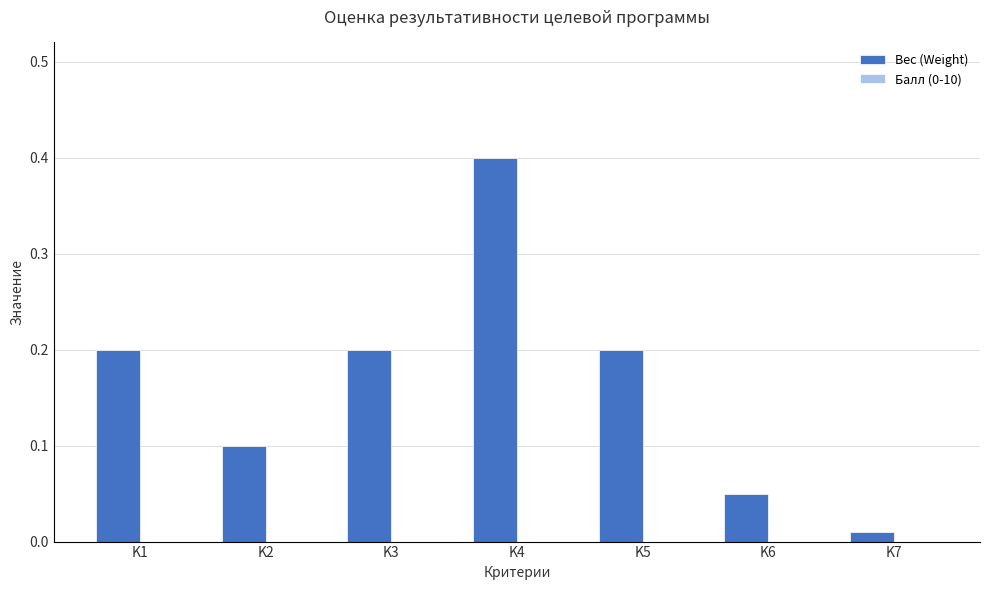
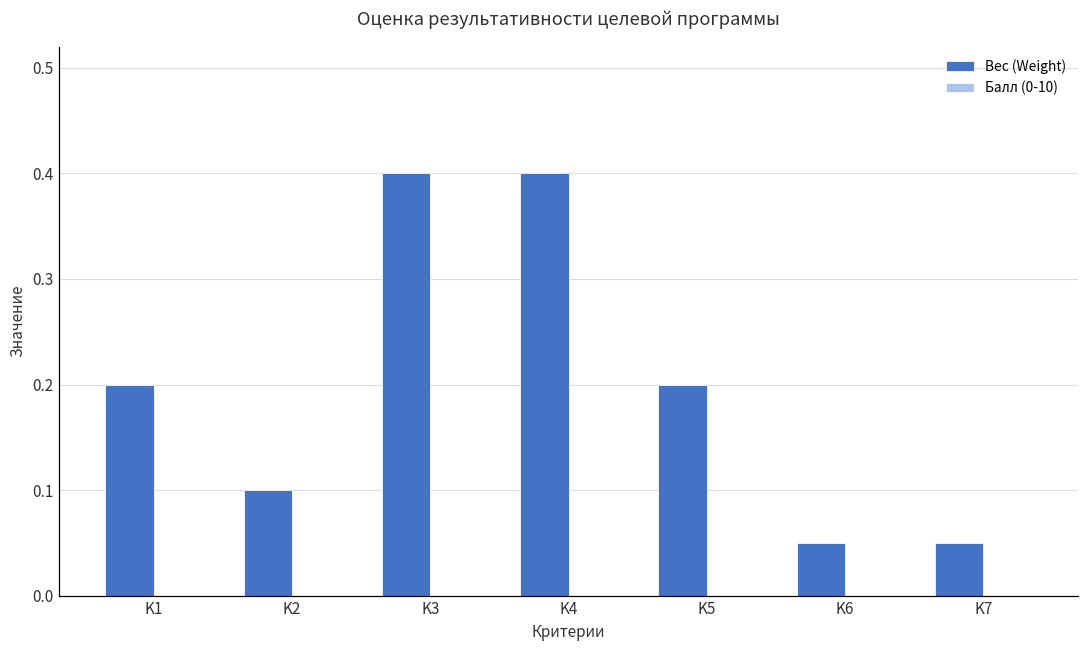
Вес (Weight), K3: 0.2 -> 0.4
Вес (Weight), K7: 0.01 -> 0.05
